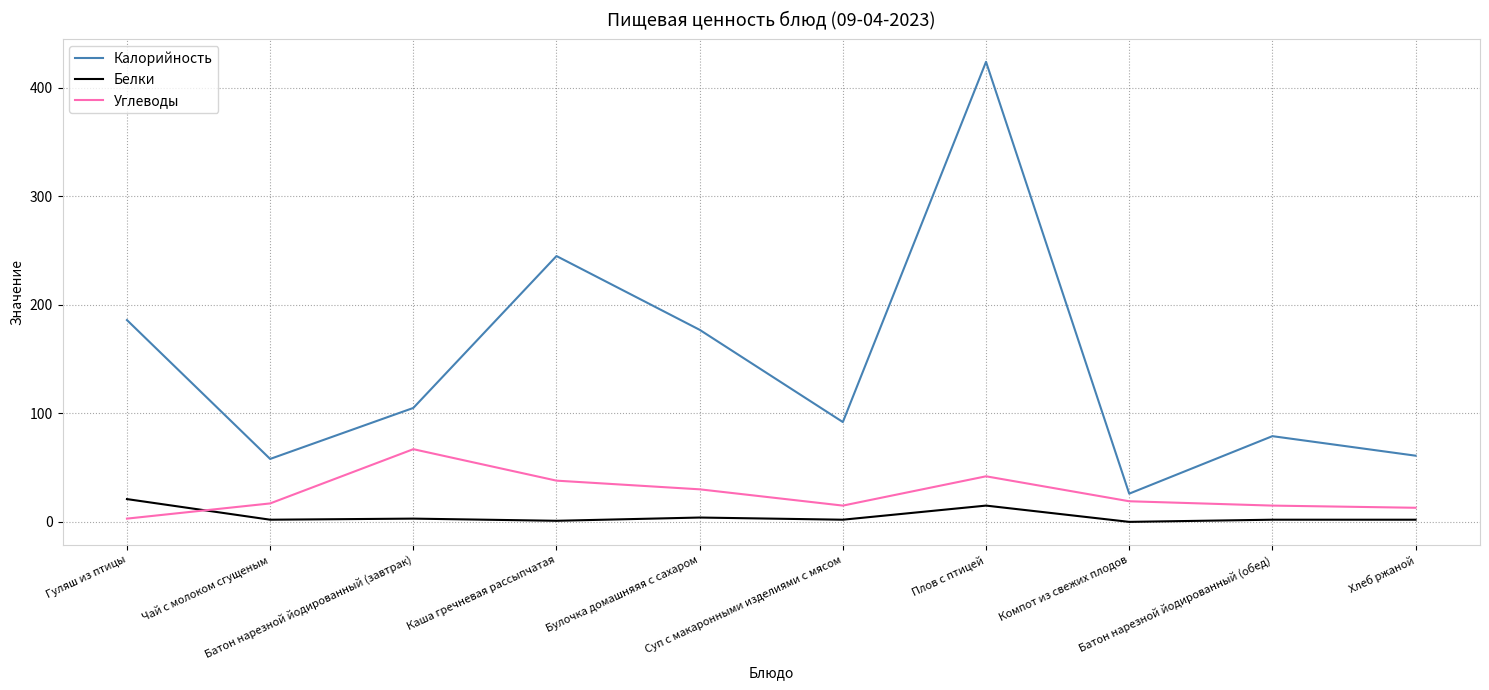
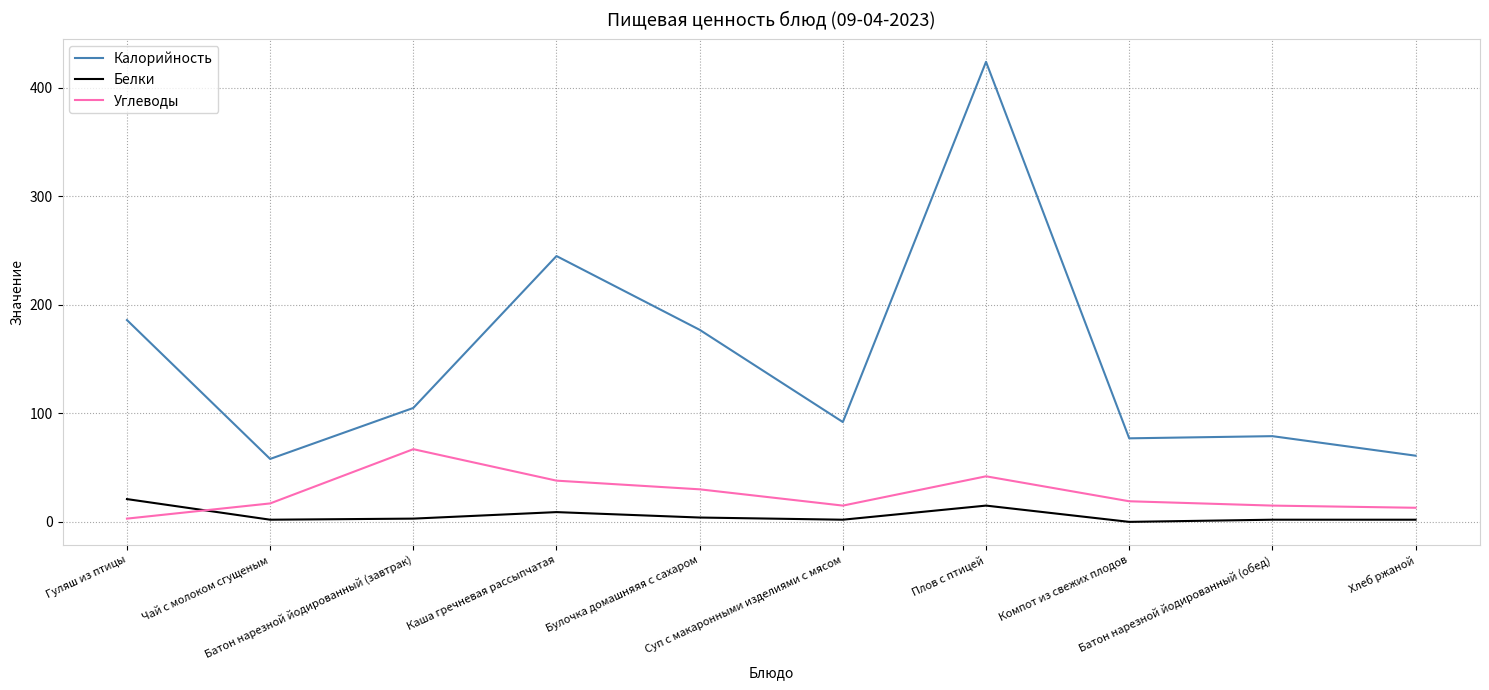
Белки, Каша гречневая рассыпчатая: 1 -> 9
Калорийность, Компот из свежих плодов: 26 -> 77
